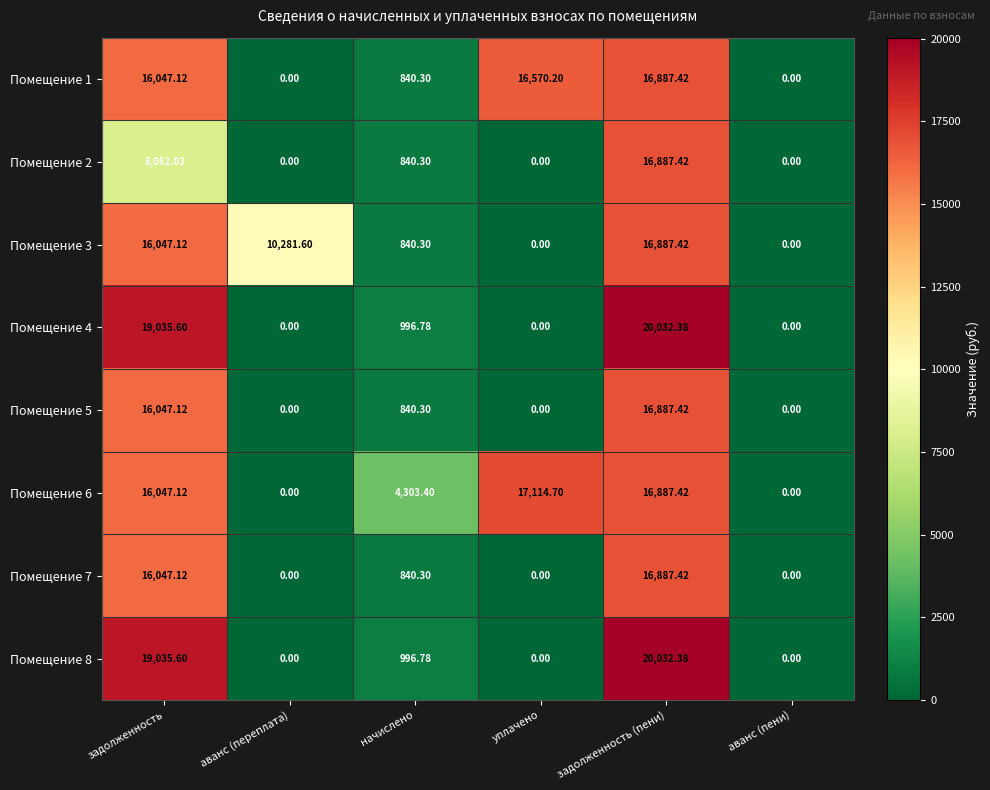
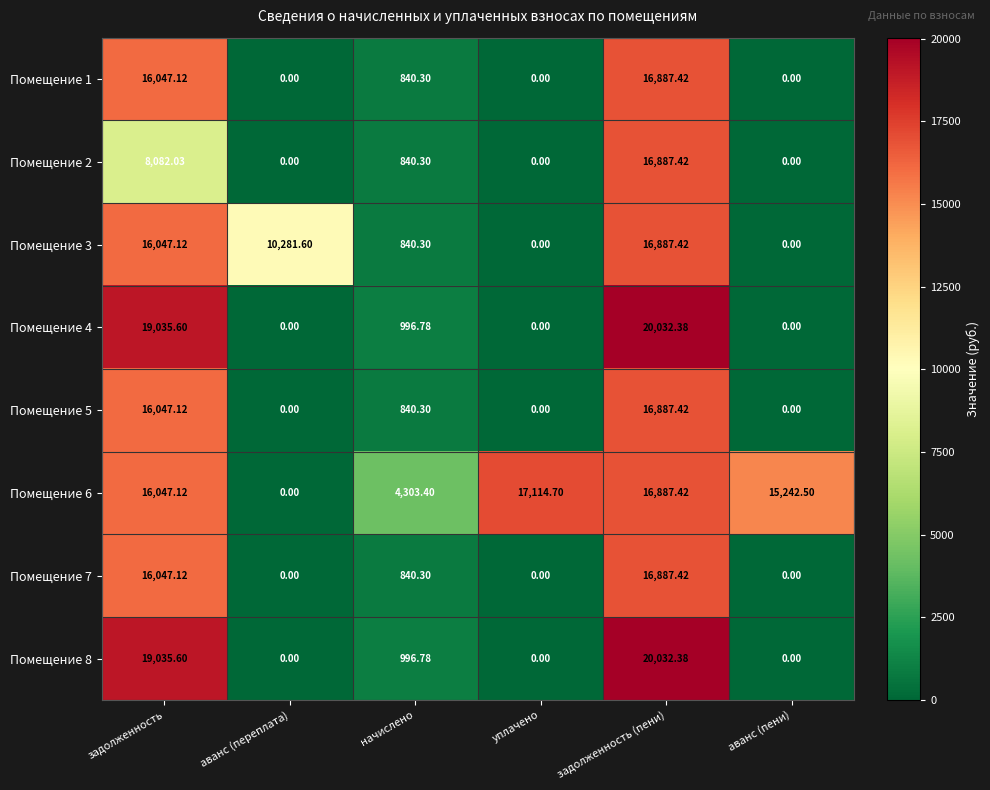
Помещение 1, уплачено: 16,570.20 -> 0.00
Помещение 6, аванс (пени): 0.00 -> 15,242.50
